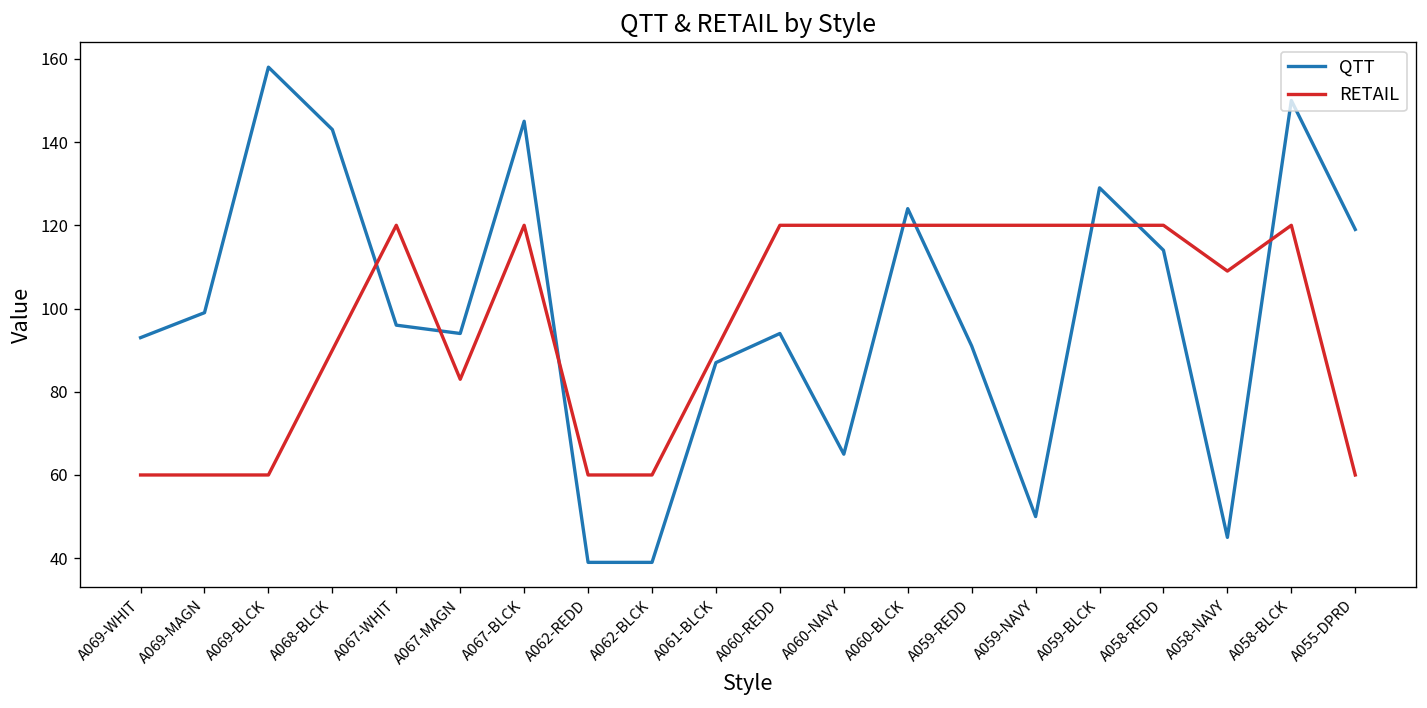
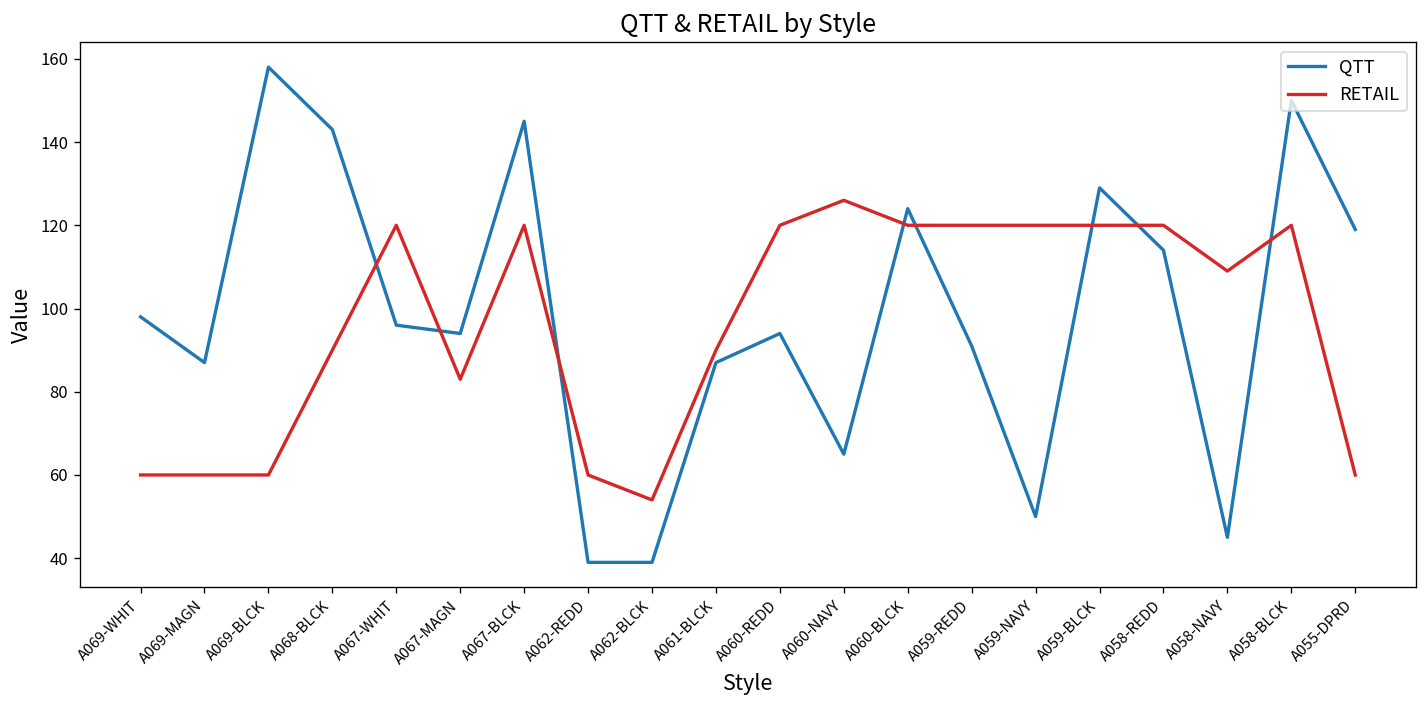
QTT, A069-WHIT: 93 -> 98
QTT, A069-MAGN: 99 -> 87
RETAIL, A062-BLCK: 60 -> 54
RETAIL, A060-NAVY: 120 -> 126
